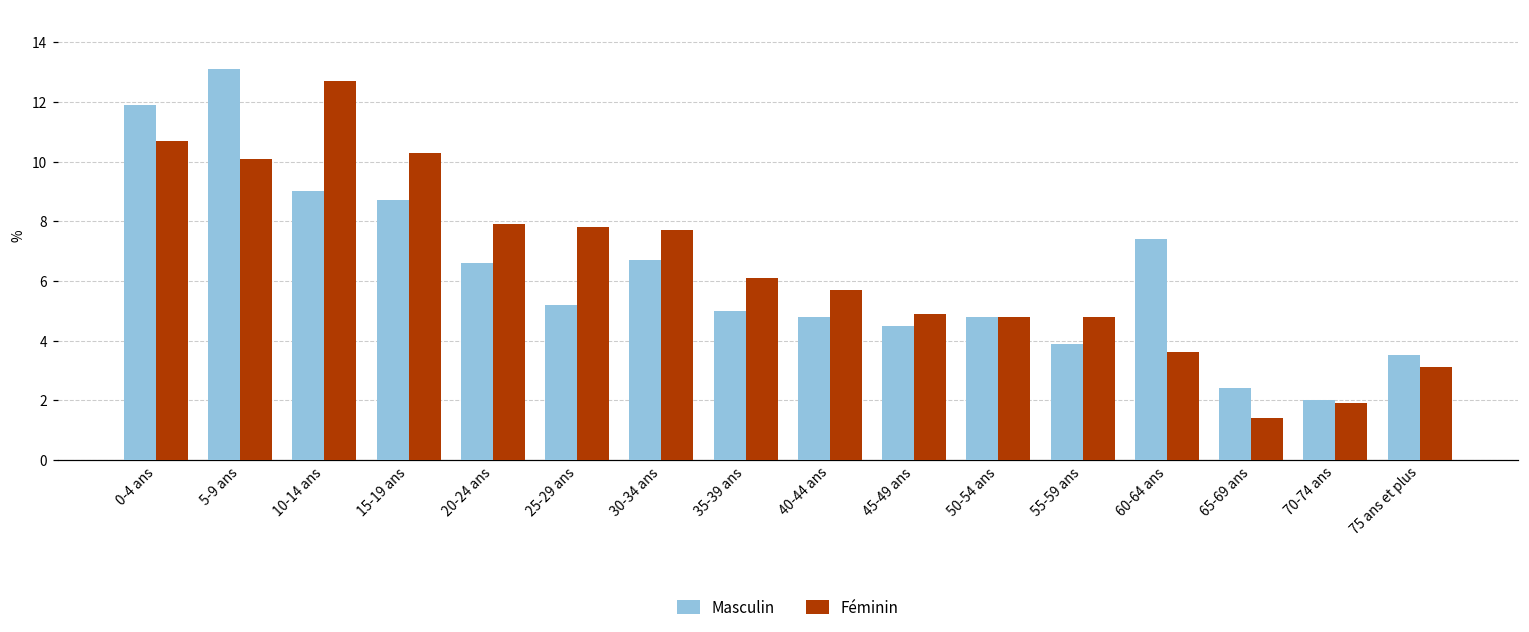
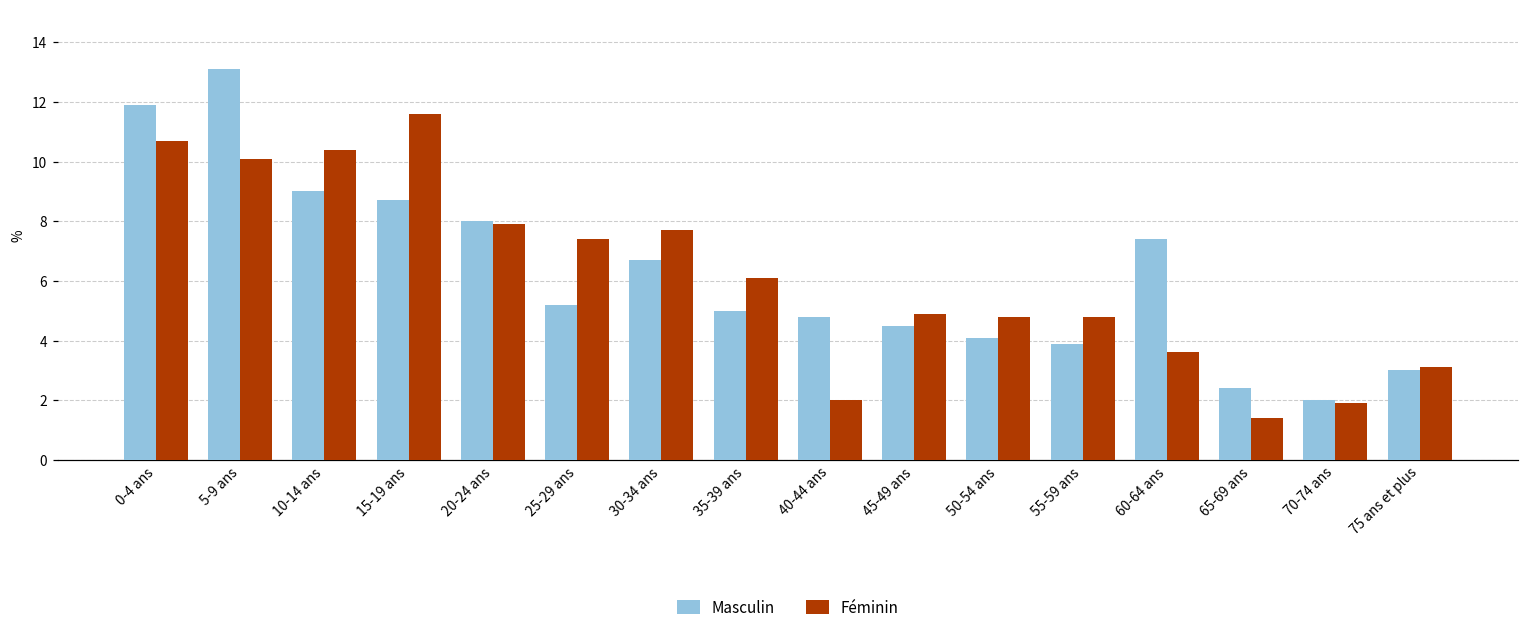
Féminin, 10-14 ans: 12.7 -> 10.4
Féminin, 15-19 ans: 10.3 -> 11.6
Masculin, 20-24 ans: 6.6 -> 8.0
Féminin, 25-29 ans: 7.8 -> 7.4
Féminin, 40-44 ans: 5.7 -> 2.0
Masculin, 50-54 ans: 4.8 -> 4.1
Masculin, 75 ans et plus: 3.5 -> 3.0
